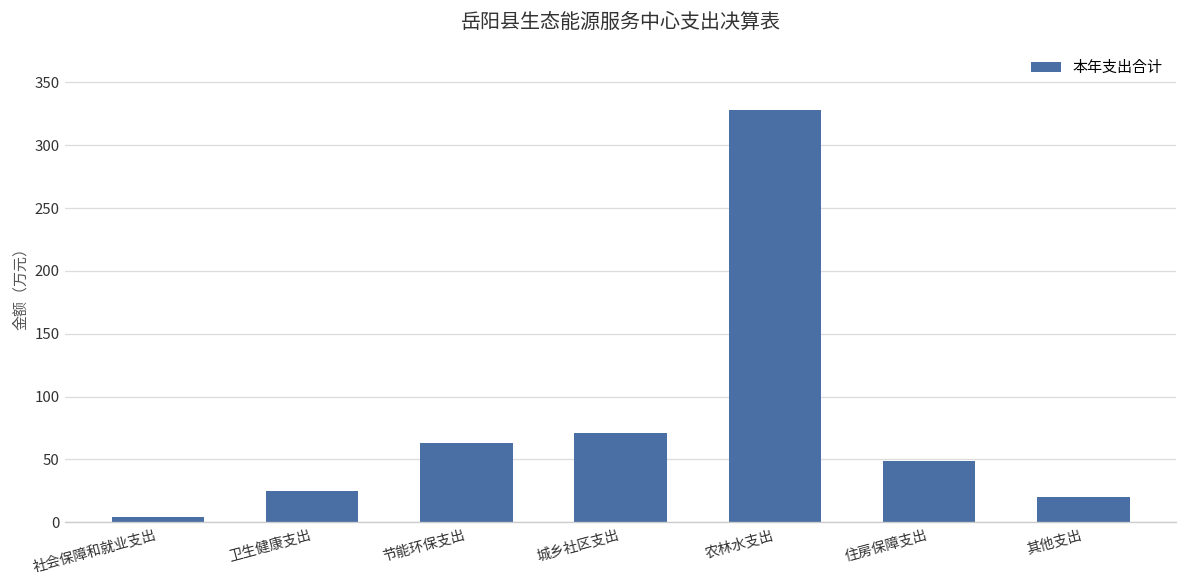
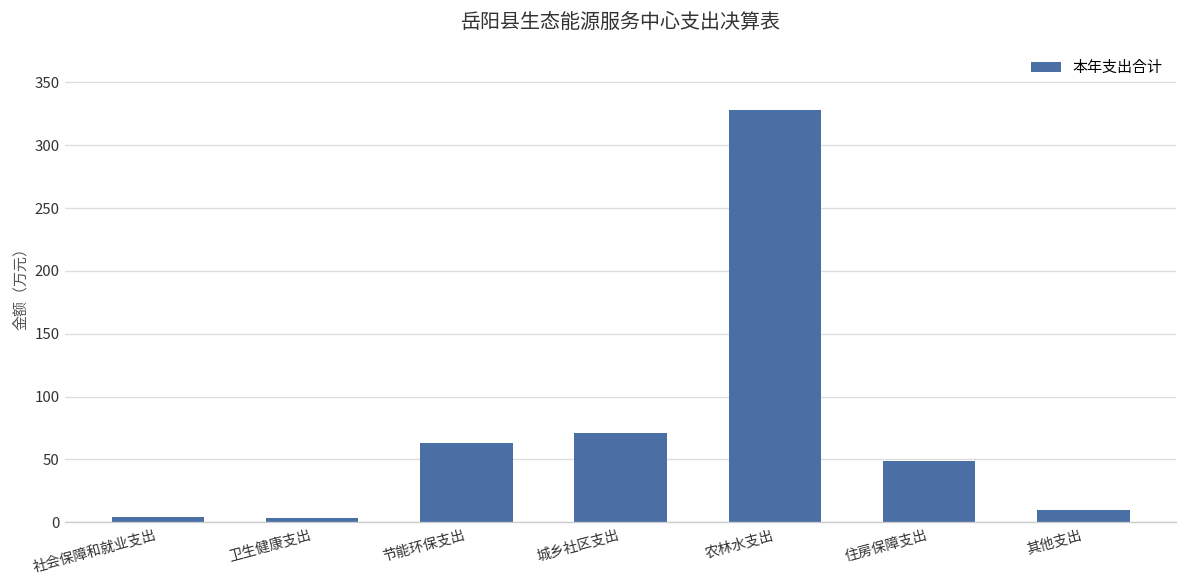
卫生健康支出: 25 -> 3
其他支出: 20 -> 10
